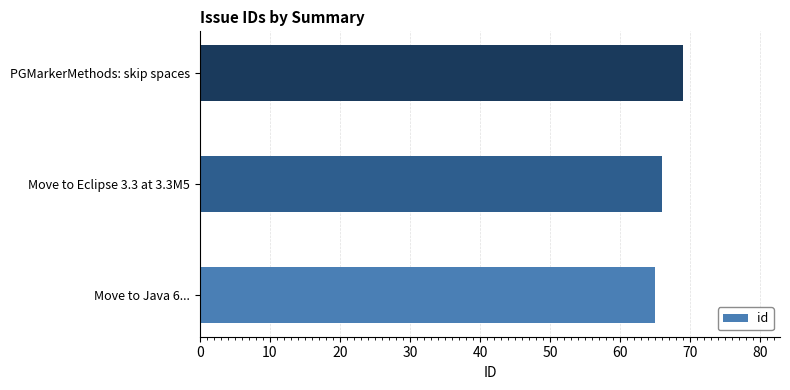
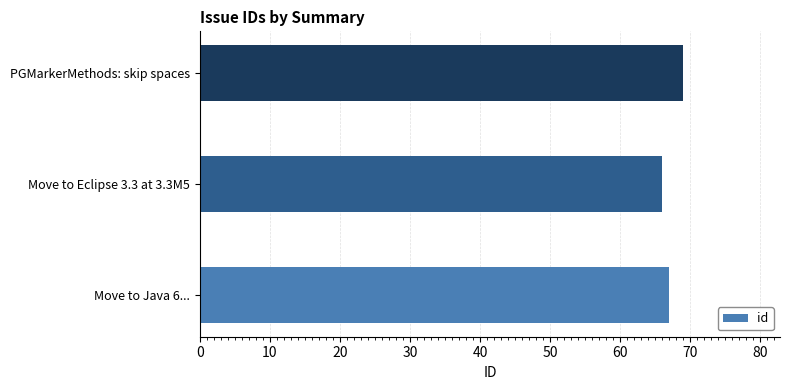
Move to Java 6...: 65 -> 67
